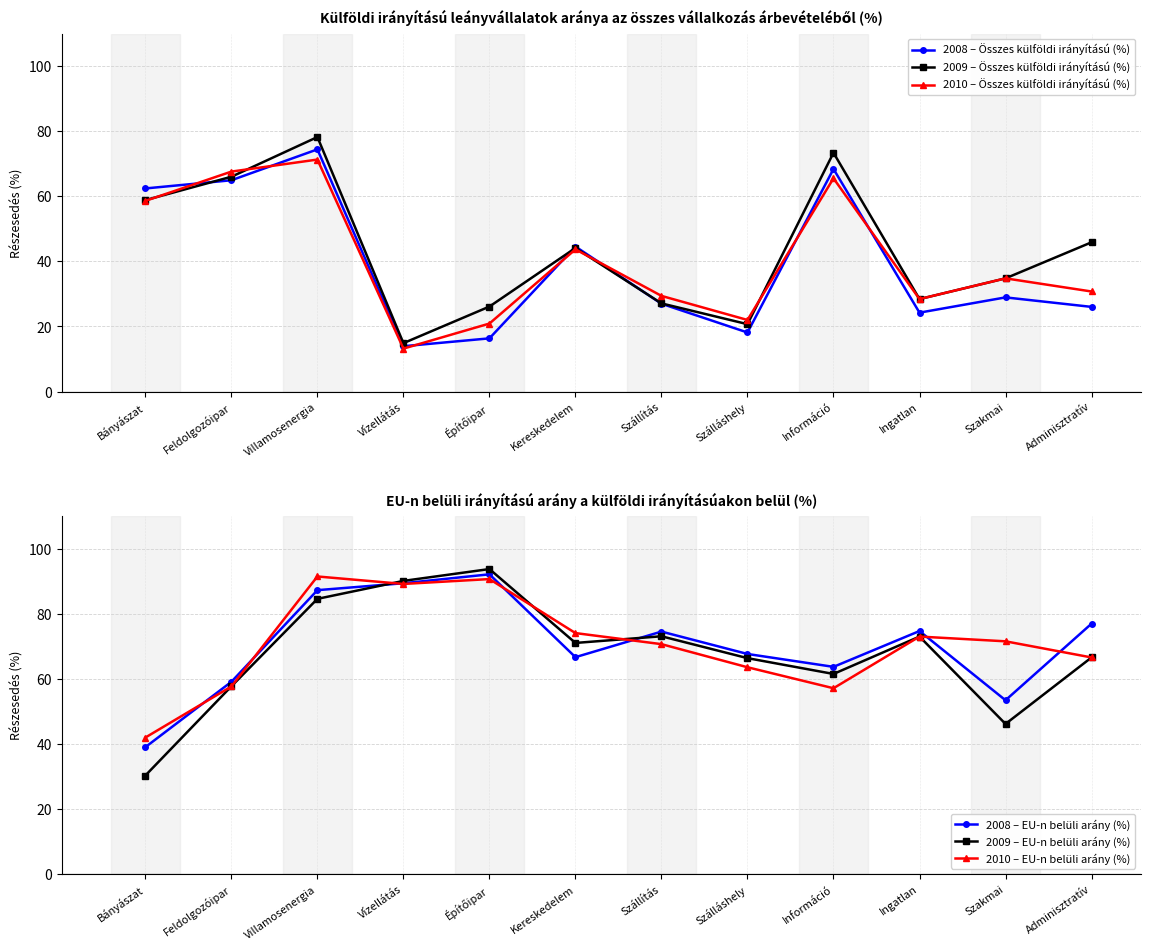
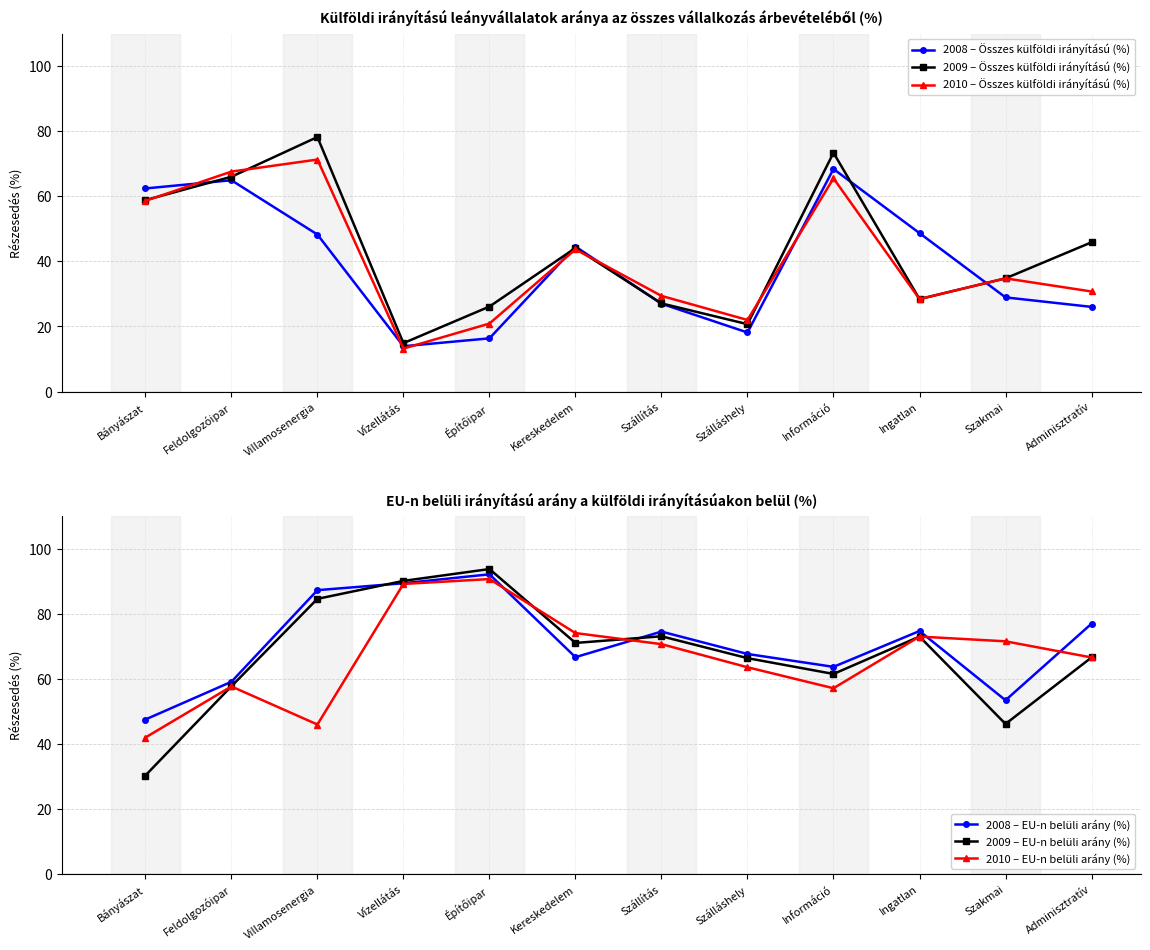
Külföldi irányítású leányvállalatok aránya az összes vállalkozás árbevételéből (%), 2008 – Összes külföldi irányítású (%), Villamosenergia: 74 -> 48
Külföldi irányítású leányvállalatok aránya az összes vállalkozás árbevételéből (%), 2008 – Összes külföldi irányítású (%), Ingatlan: 24 -> 49
EU-n belüli irányítású arány a külföldi irányításúakon belül (%), 2008 – EU-n belüli arány (%), Bányászat: 39 -> 48
EU-n belüli irányítású arány a külföldi irányításúakon belül (%), 2010 – EU-n belüli arány (%), Villamosenergia: 92 -> 46
